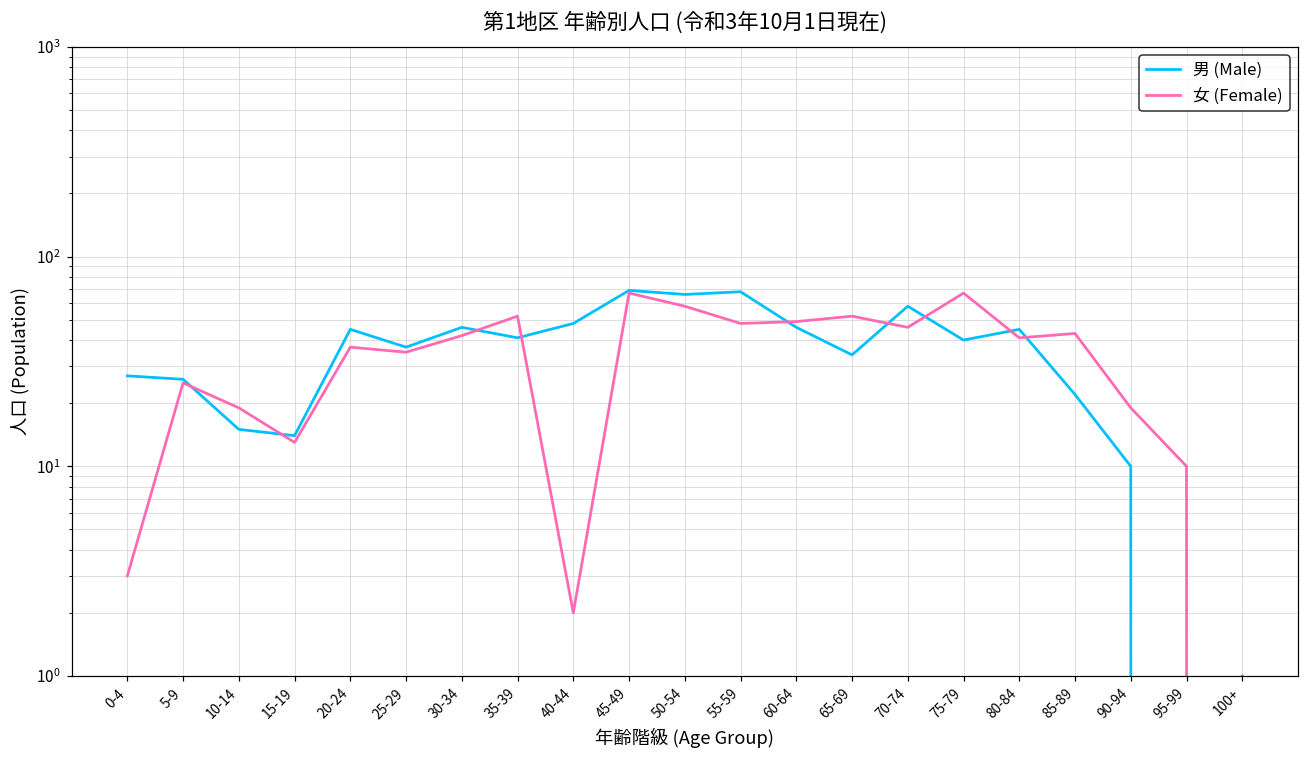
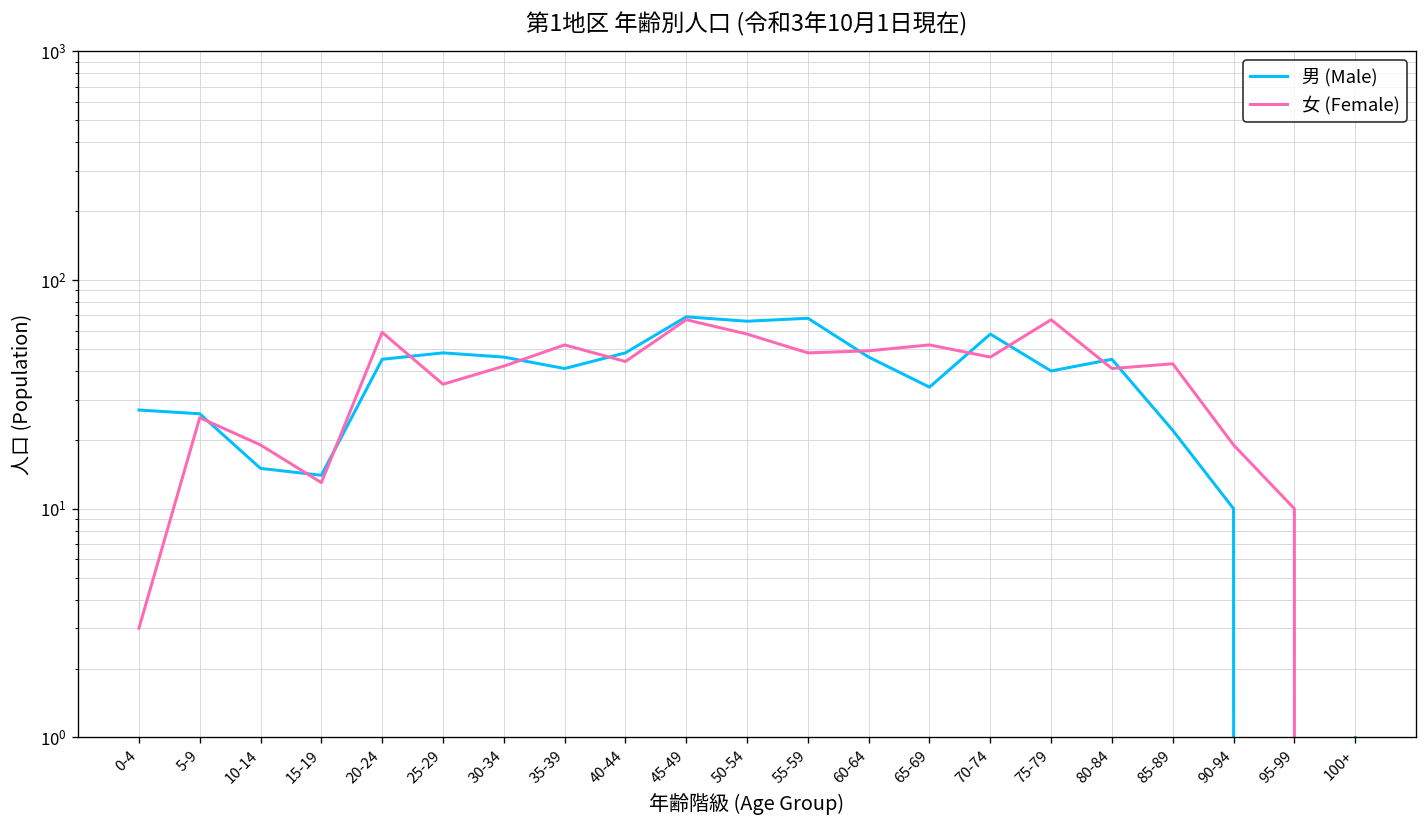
女 (Female), 20-24: 37 -> 59
男 (Male), 25-29: 37 -> 48
女 (Female), 40-44: 2 -> 44
